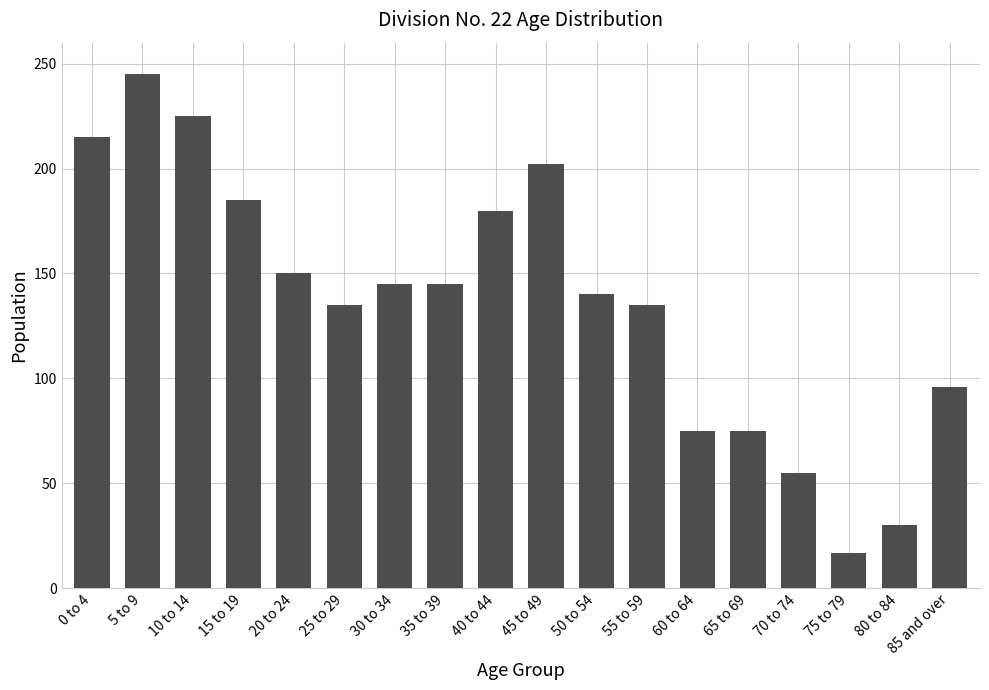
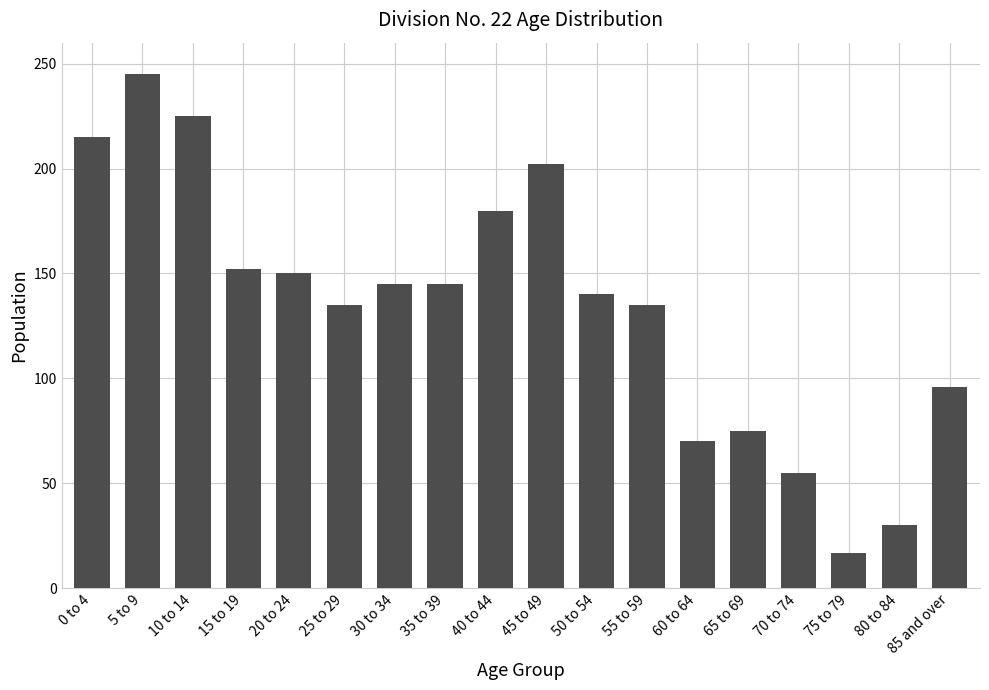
15 to 19: 185 -> 152
60 to 64: 75 -> 70
